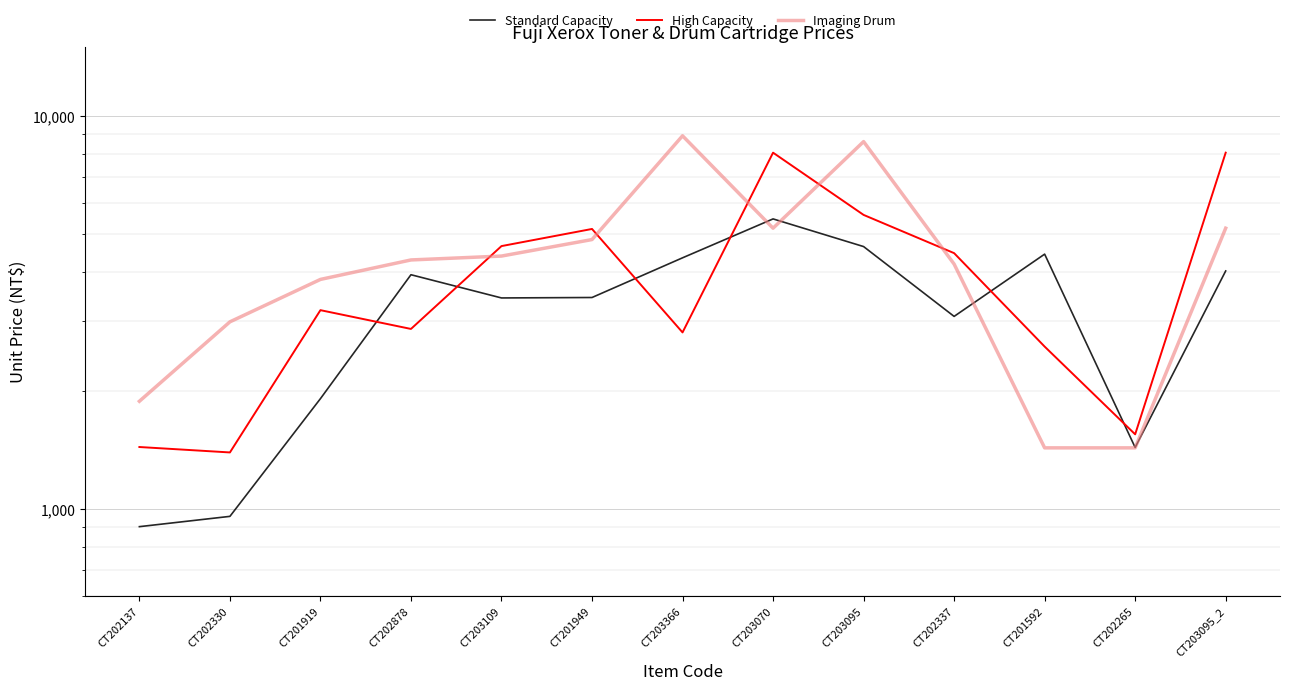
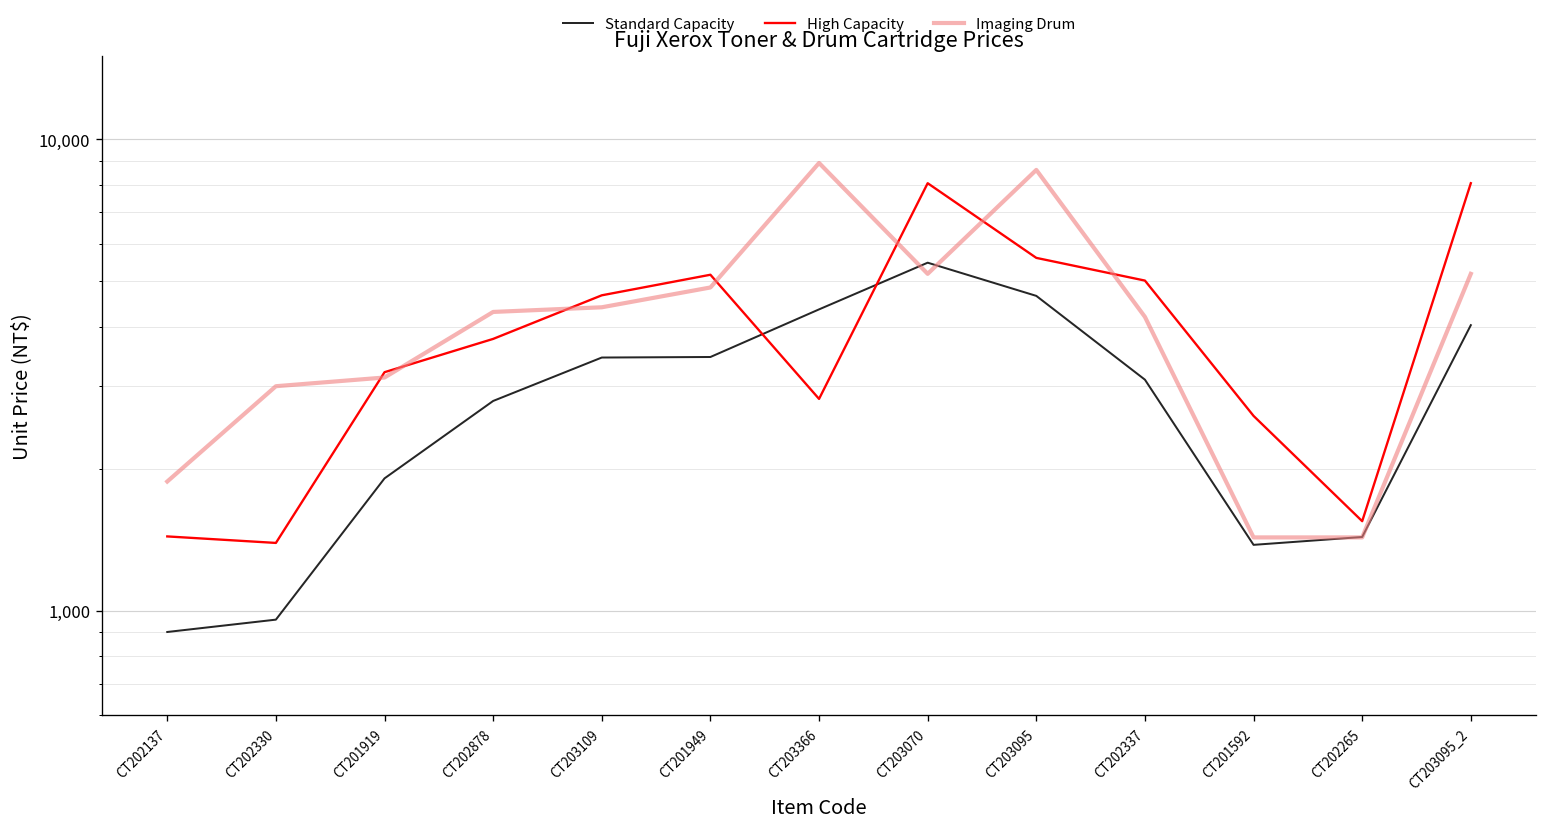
Imaging Drum, CT201919: 3,800 -> 3,100
Standard Capacity, CT202878: 3,900 -> 2,800
High Capacity, CT202878: 2,900 -> 3,800
High Capacity, CT202337: 4,500 -> 5,000
Standard Capacity, CT201592: 4,500 -> 1,380
